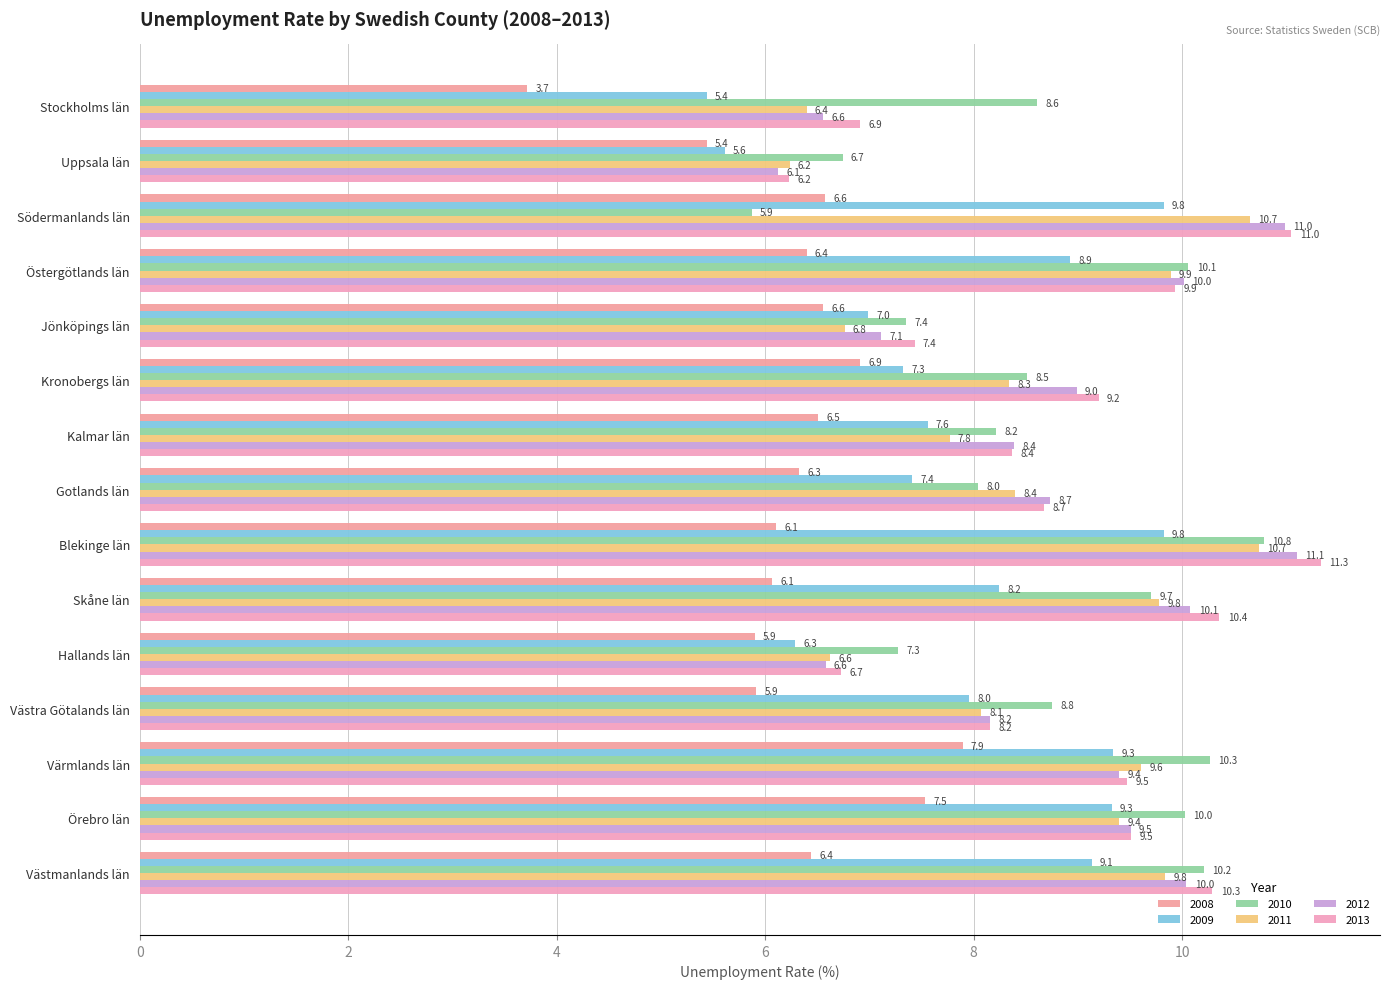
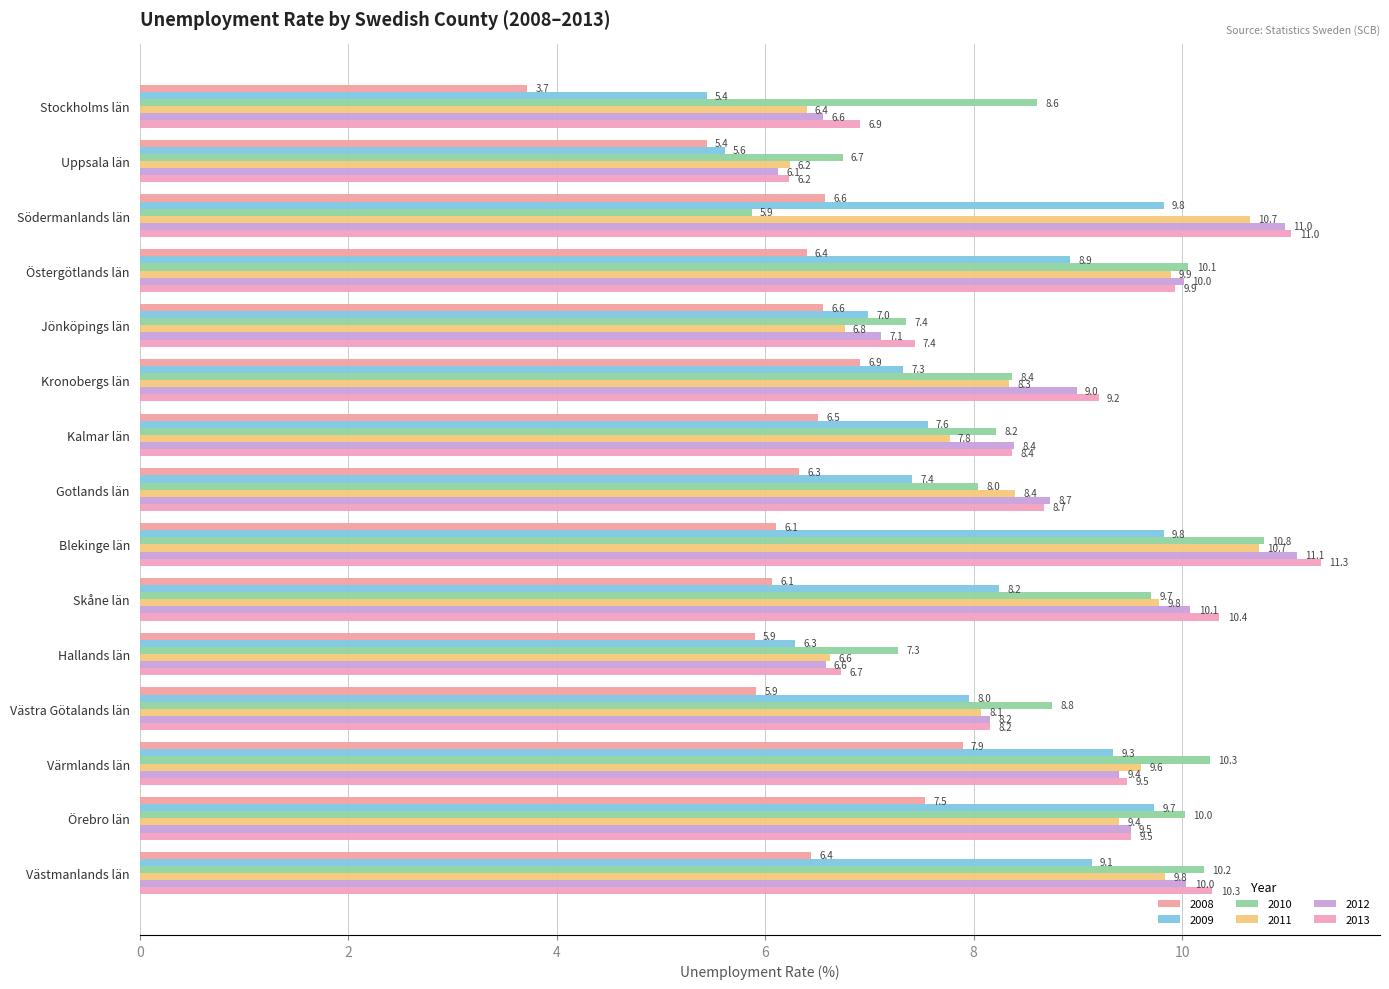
2010, Kronobergs län: 8.5 -> 8.4
2009, Örebro län: 9.3 -> 9.7
